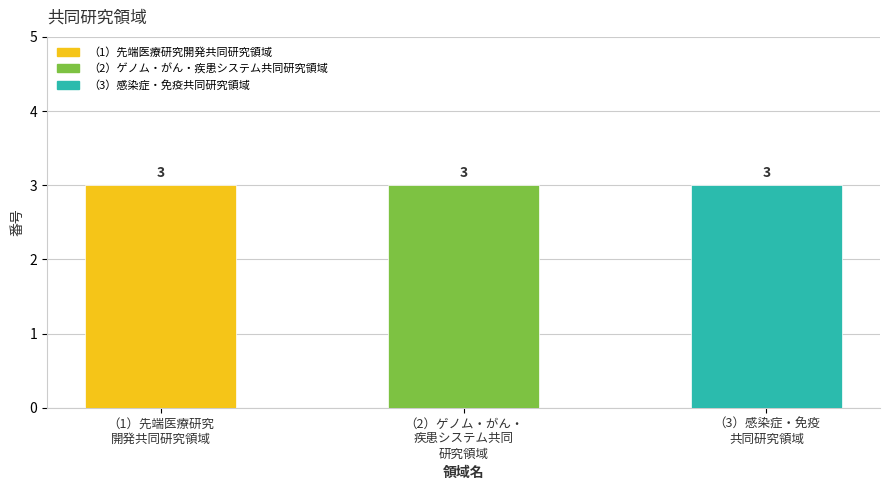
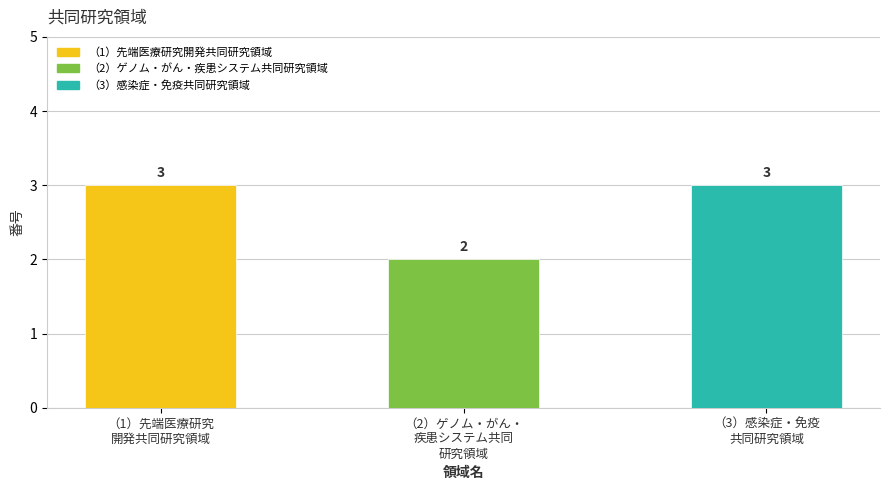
（2）ゲノム・がん・ 疾患システム共同 研究領域: 3 -> 2
